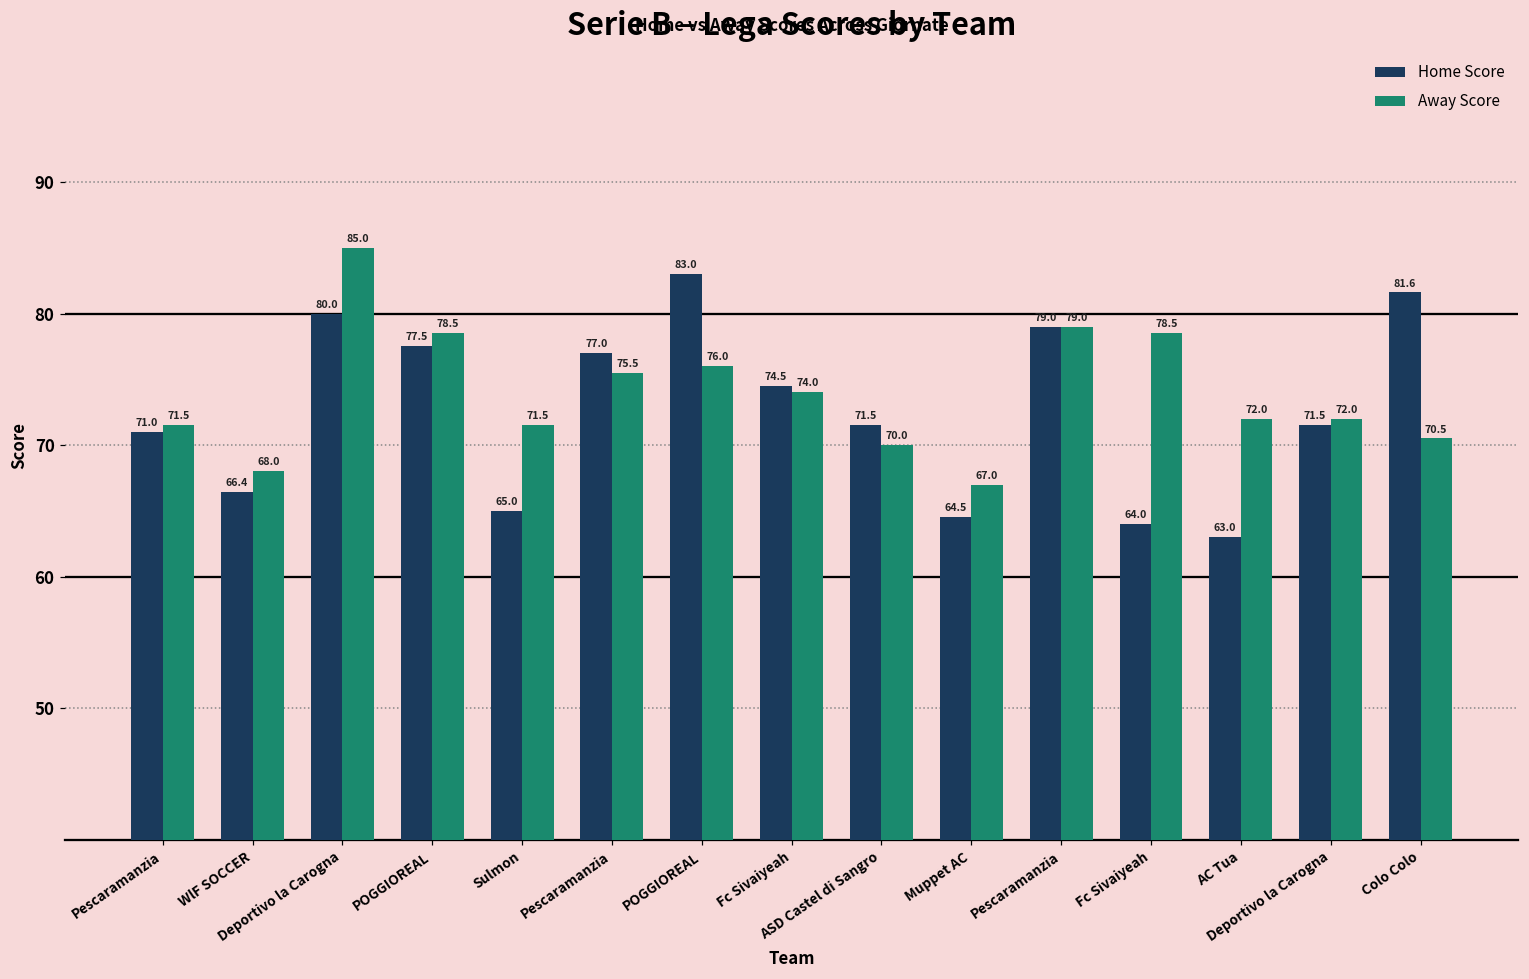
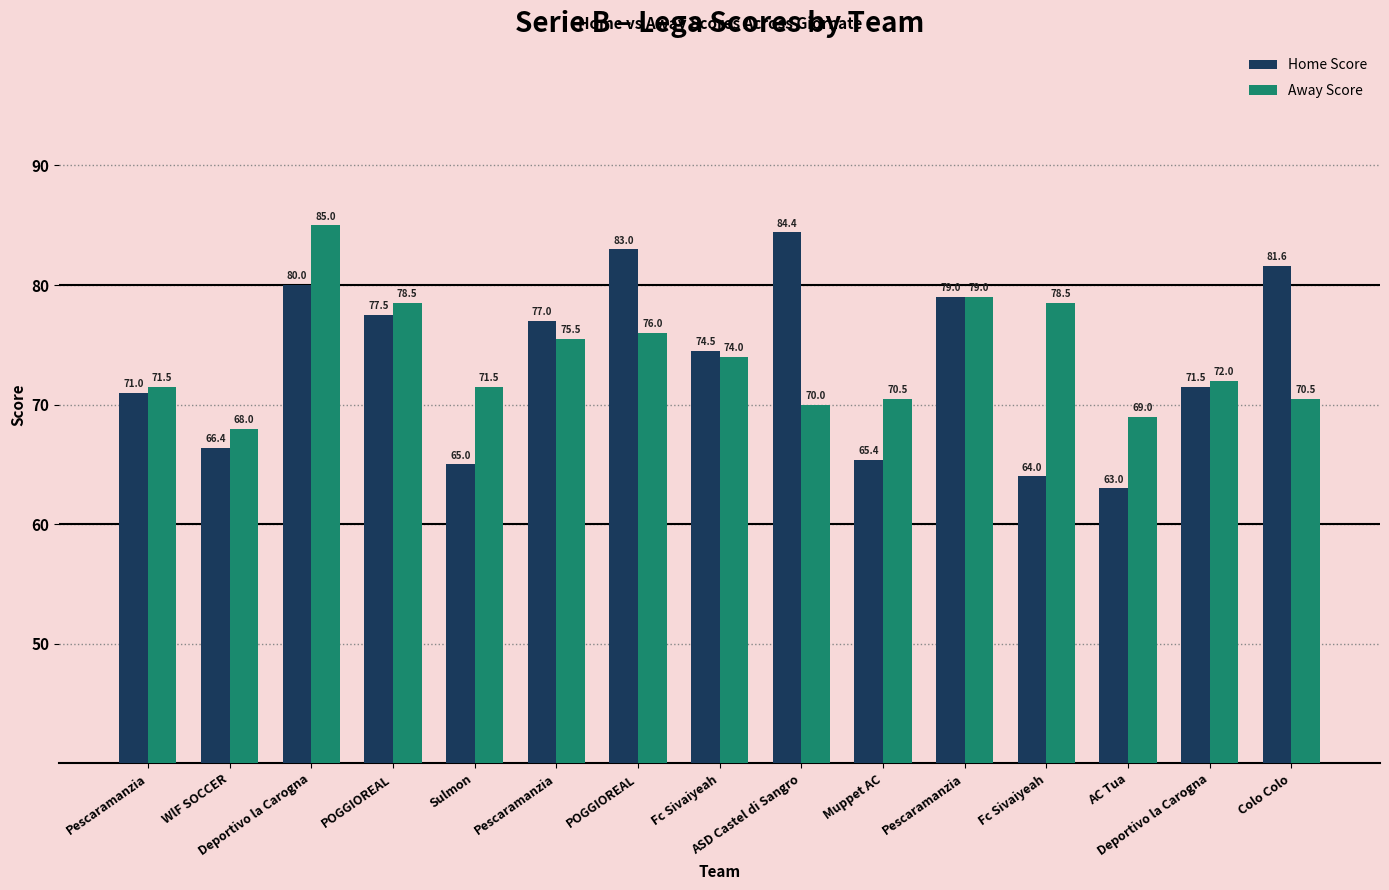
Home Score, ASD Castel di Sangro: 71.5 -> 84.4
Home Score, Muppet AC: 64.5 -> 65.4
Away Score, Muppet AC: 67.0 -> 70.5
Away Score, AC Tua: 72.0 -> 69.0
